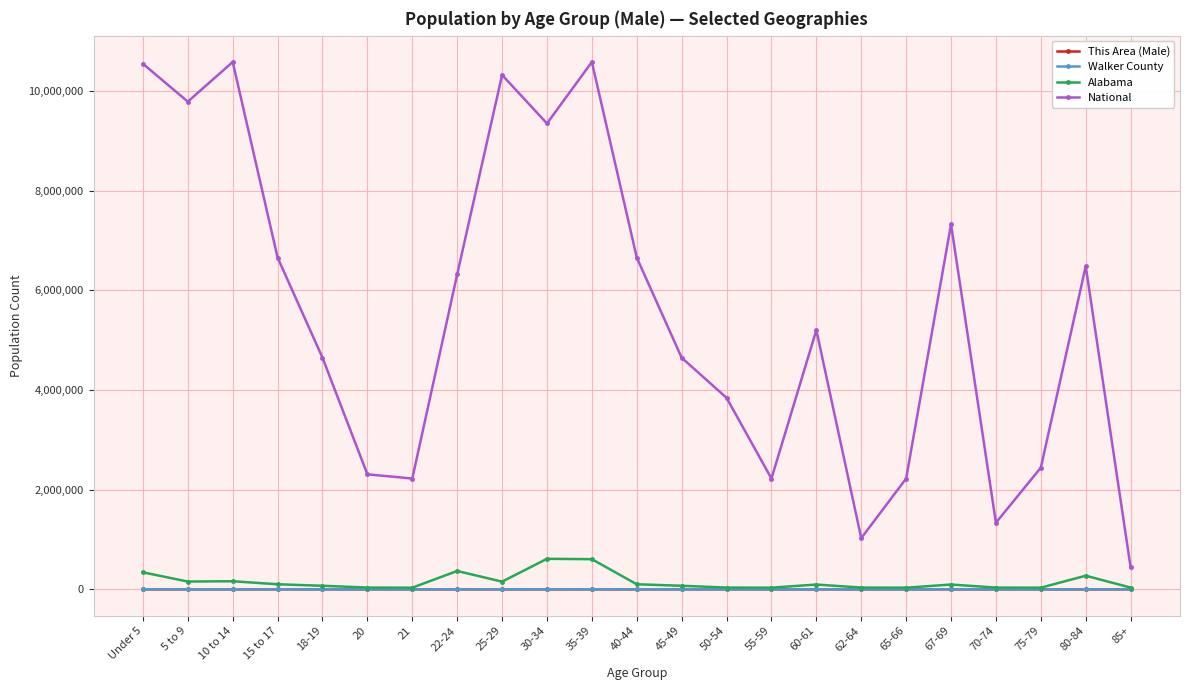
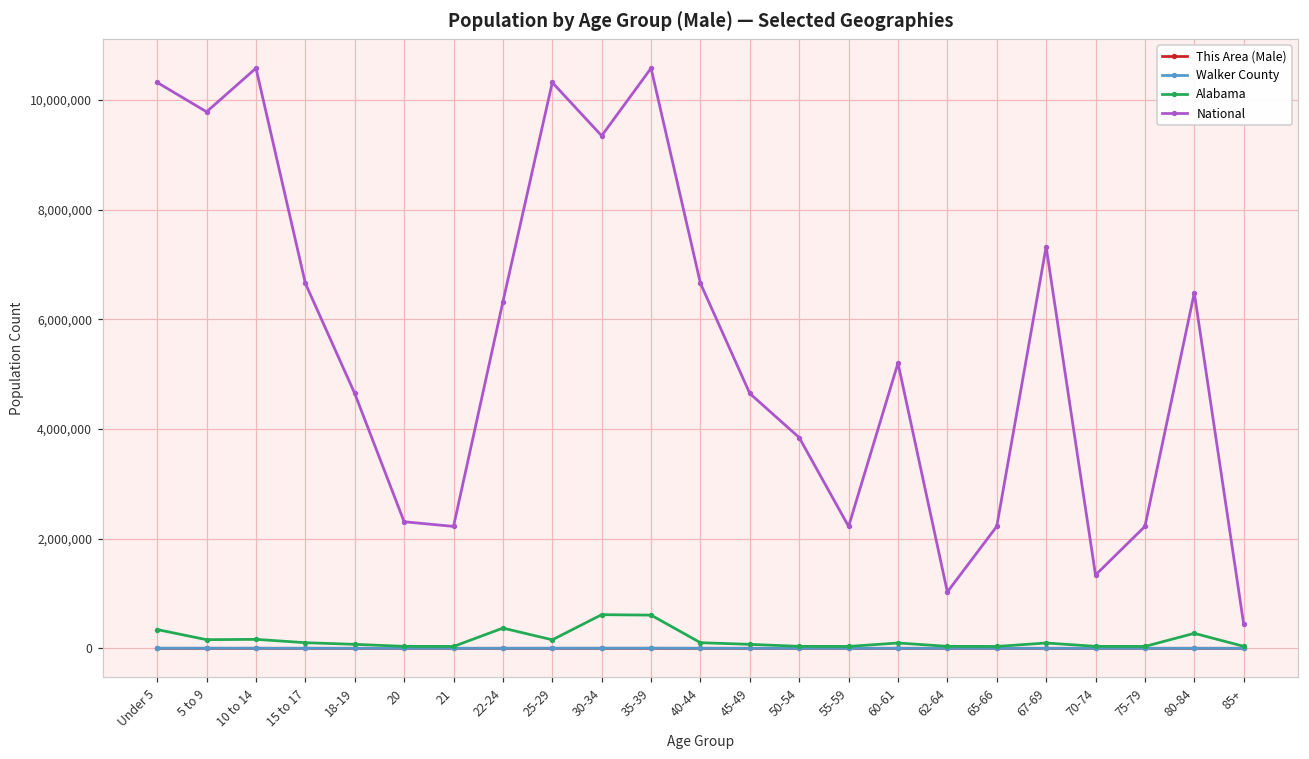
National, Under 5: 10,500,000 -> 10,300,000
National, 75-79: 2,400,000 -> 2,200,000
